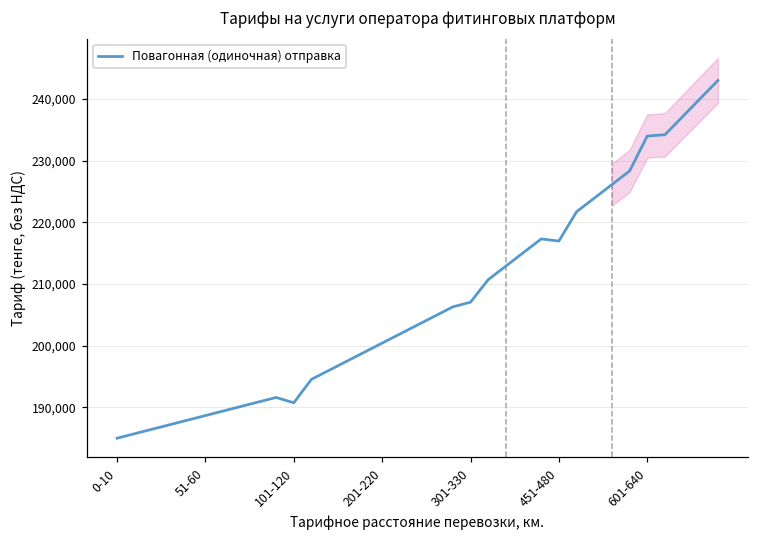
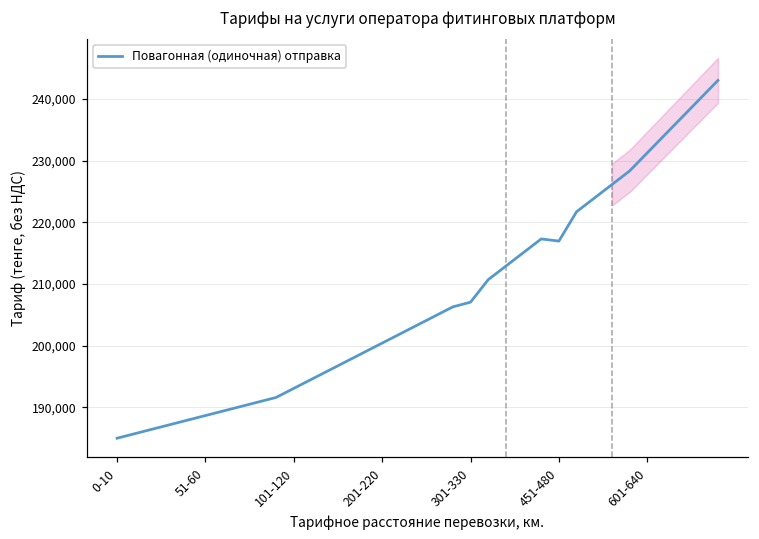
Повагонная (одиночная) отправка, 101-120: 191,000 -> 193,000
Повагонная (одиночная) отправка, 601-640: 234,000 -> 231,000
